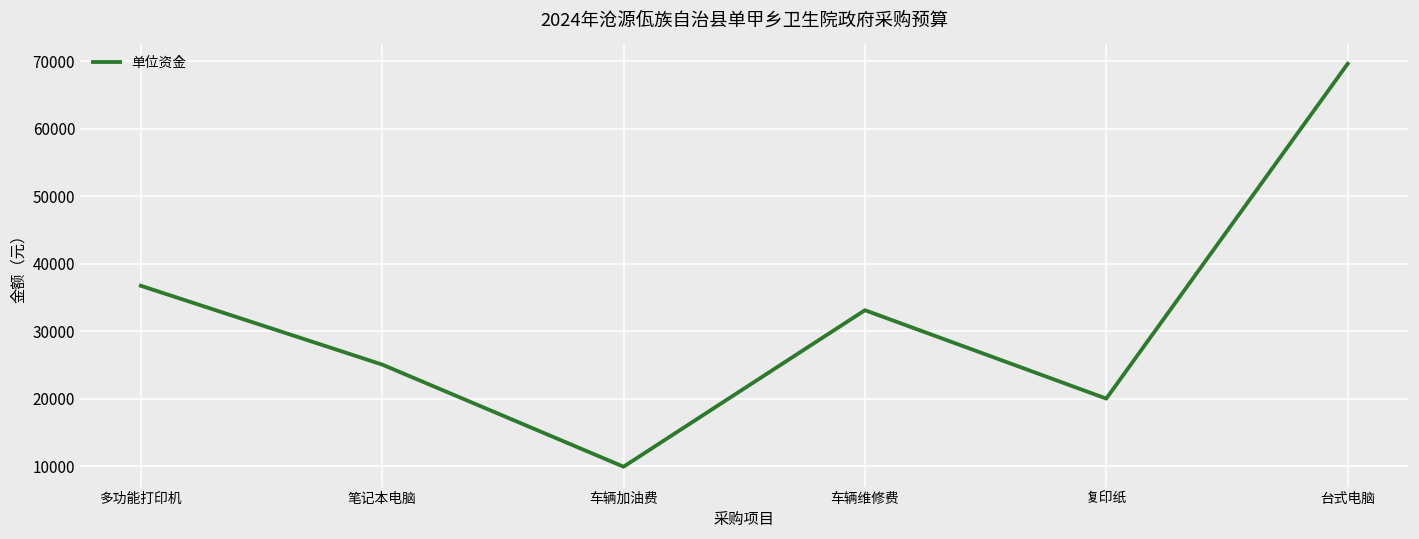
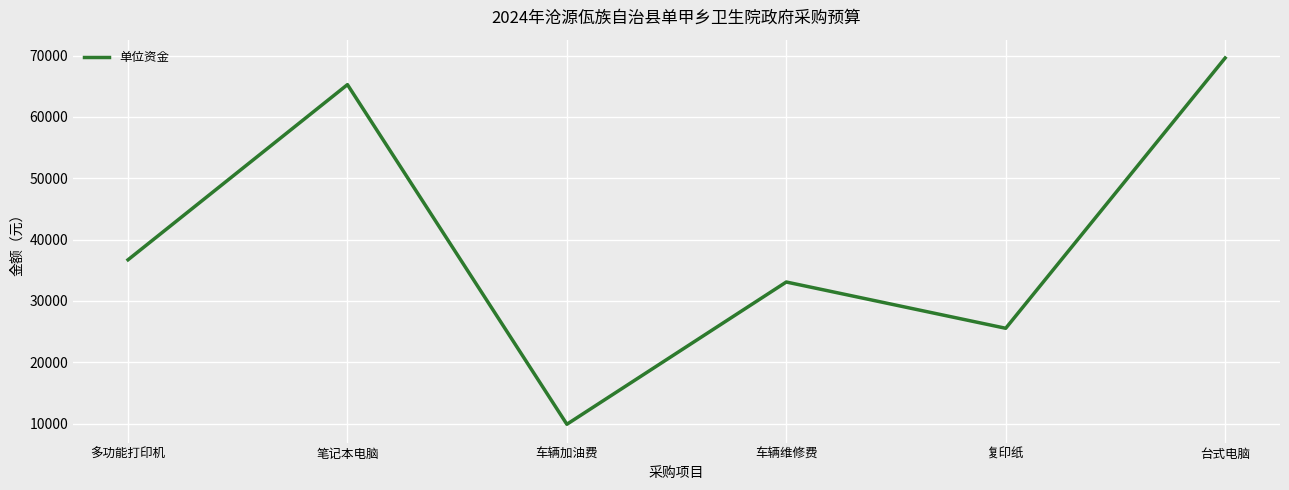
笔记本电脑: 25000 -> 65000
复印纸: 20000 -> 26000
